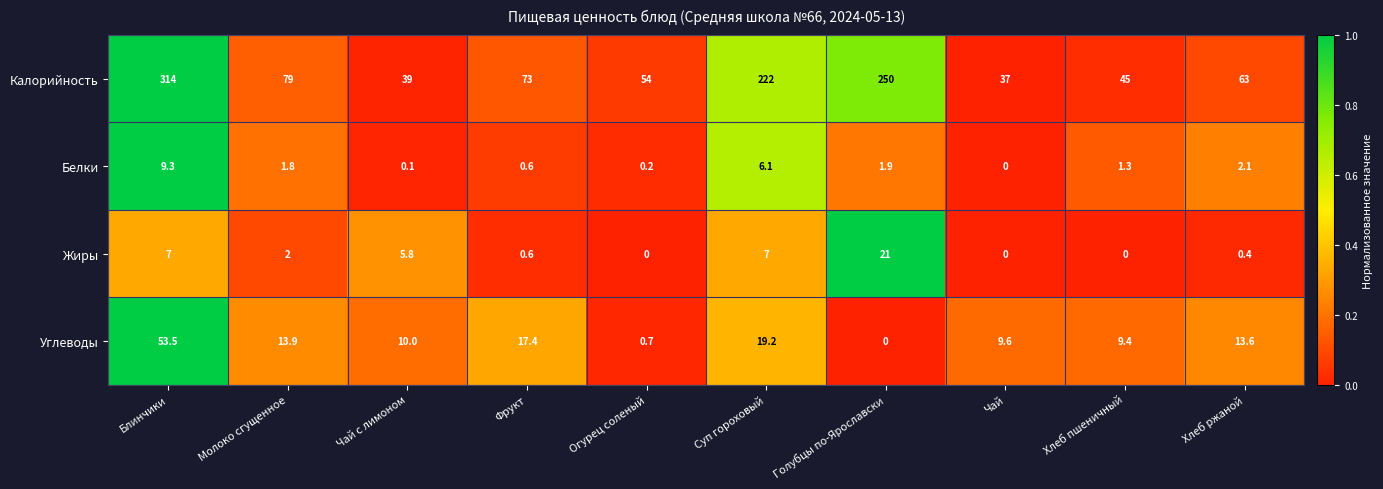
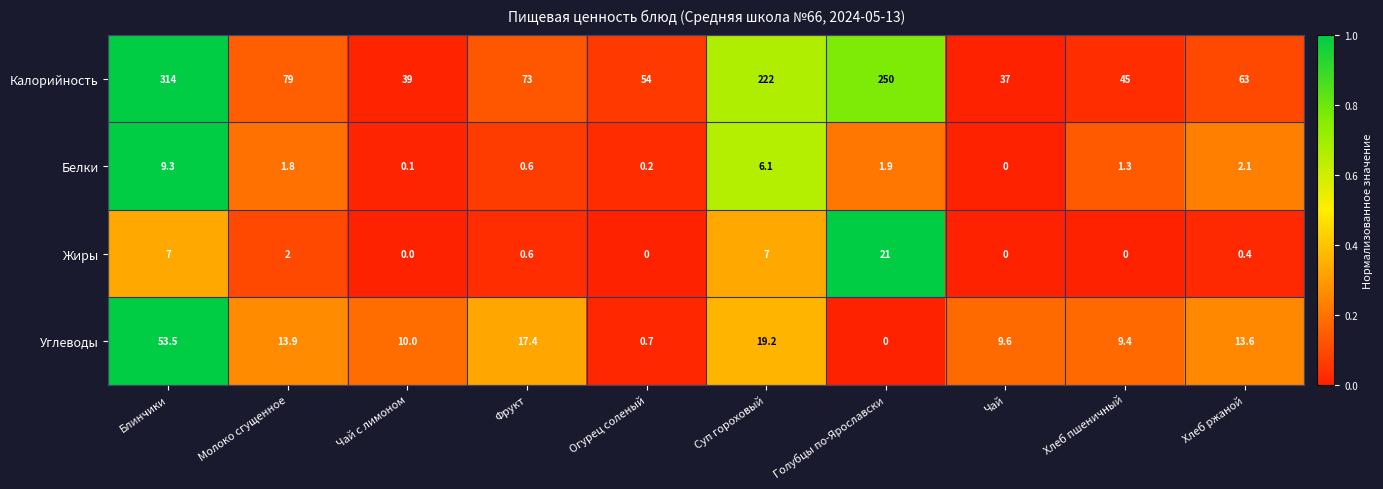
Жиры, Чай с лимоном: 5.8 -> 0.0
